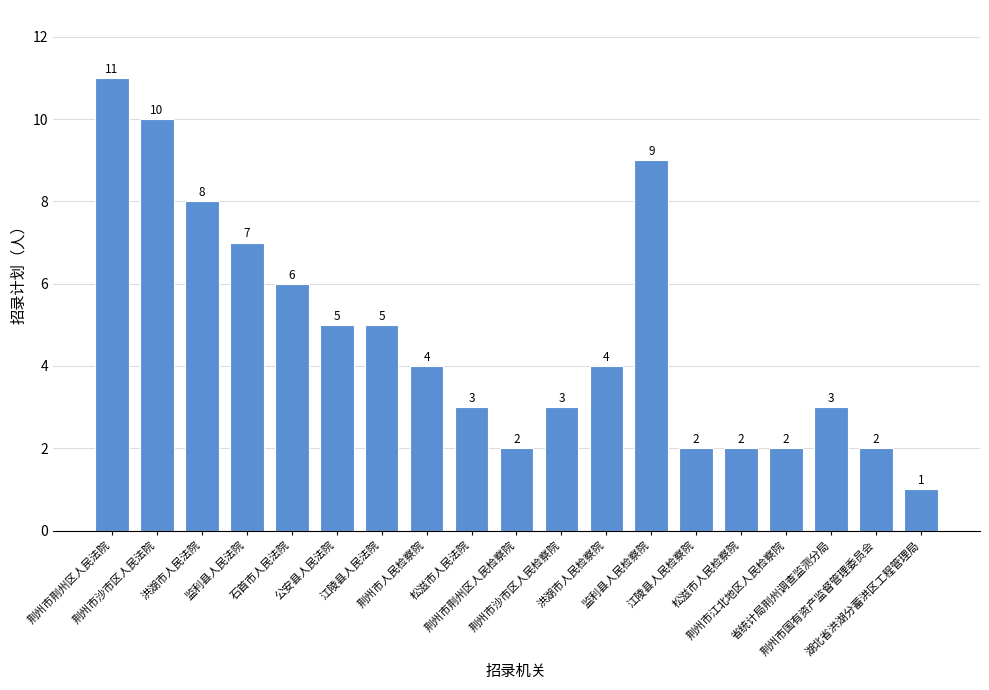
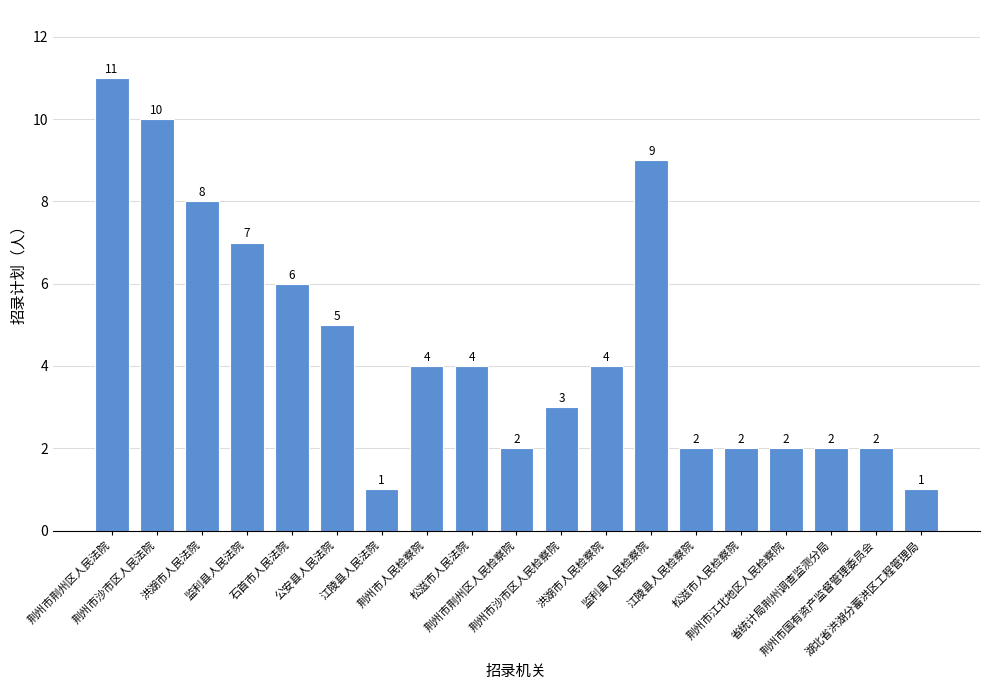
江陵县人民法院: 5 -> 1
松滋市人民法院: 3 -> 4
省统计局荆州调查监测分局: 3 -> 2
